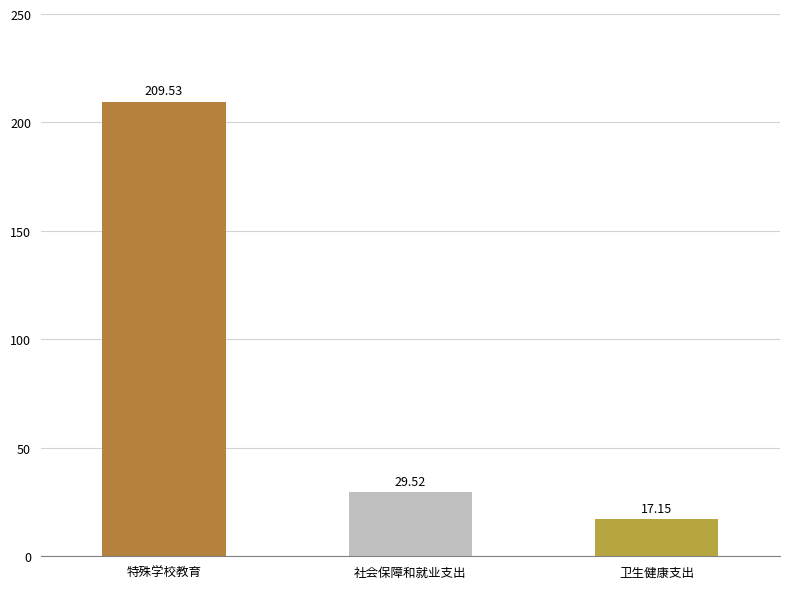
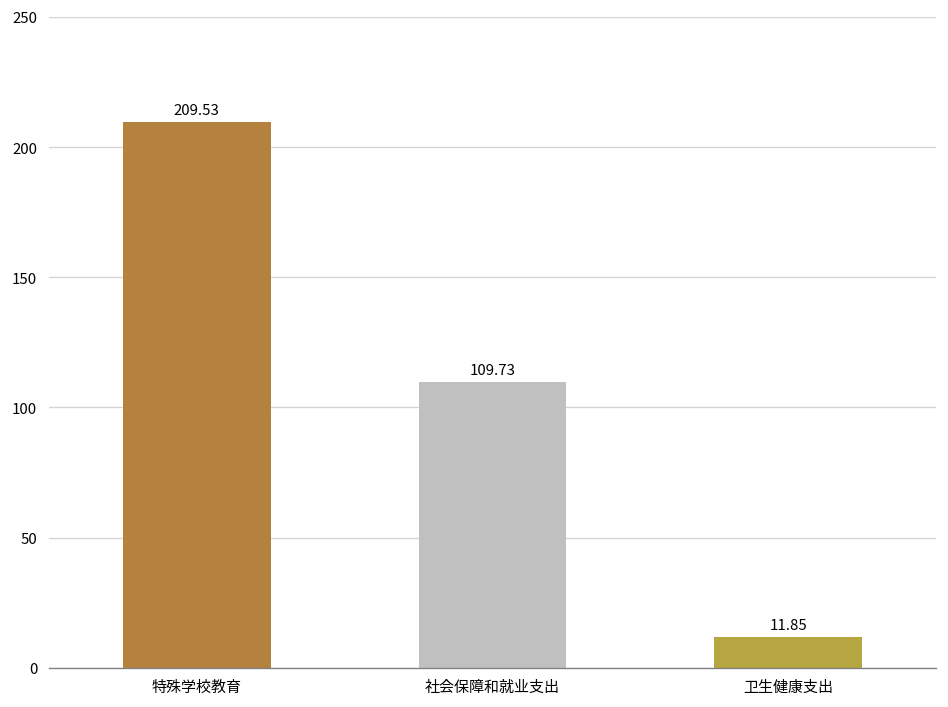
社会保障和就业支出: 29.52 -> 109.73
卫生健康支出: 17.15 -> 11.85
